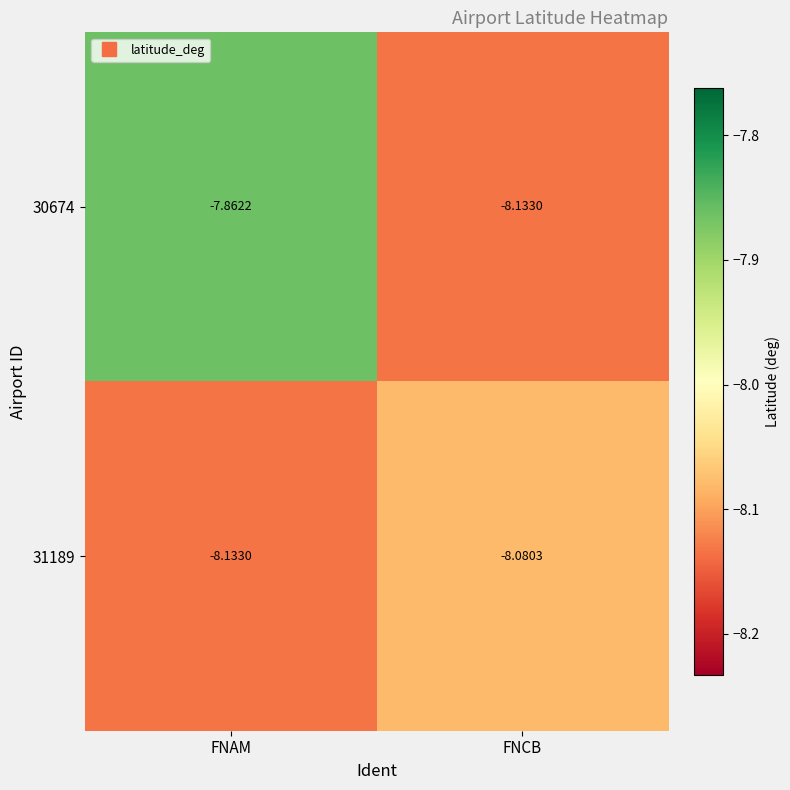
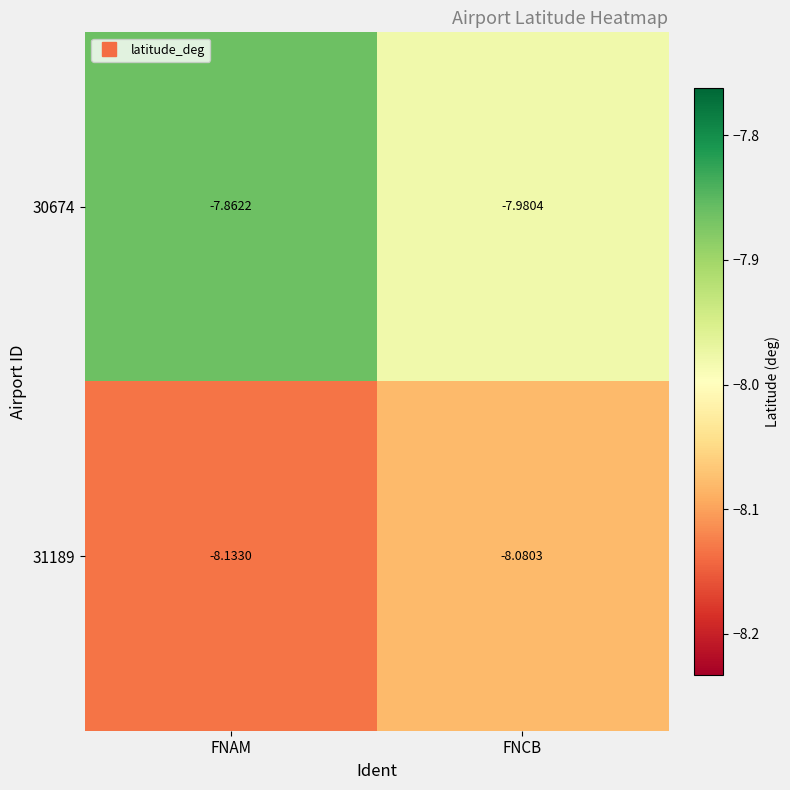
30674, FNCB: -8.1330 -> -7.9804
